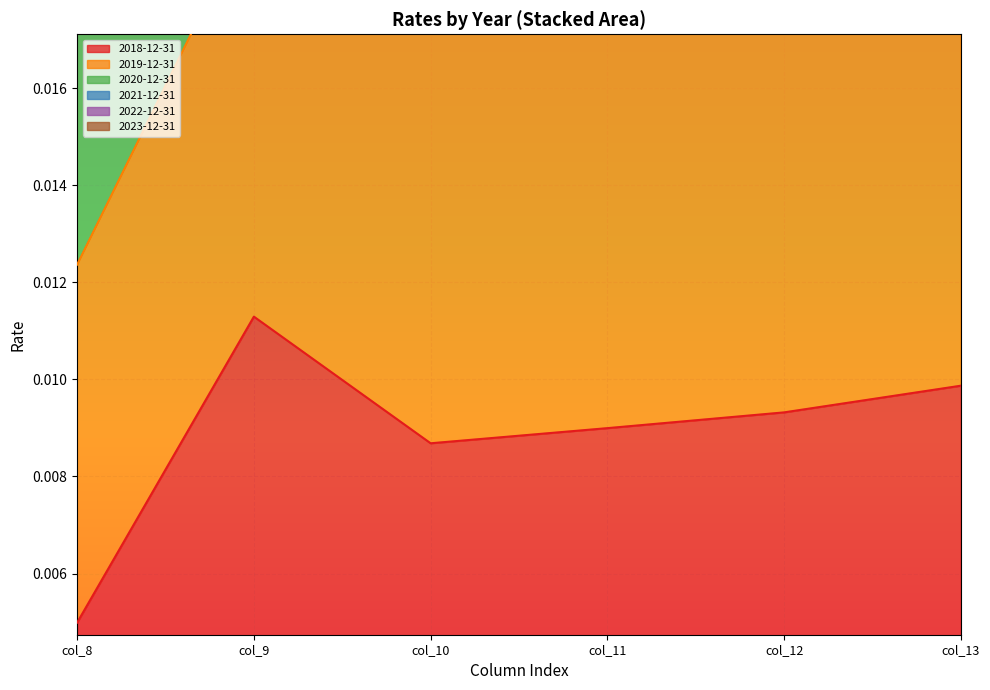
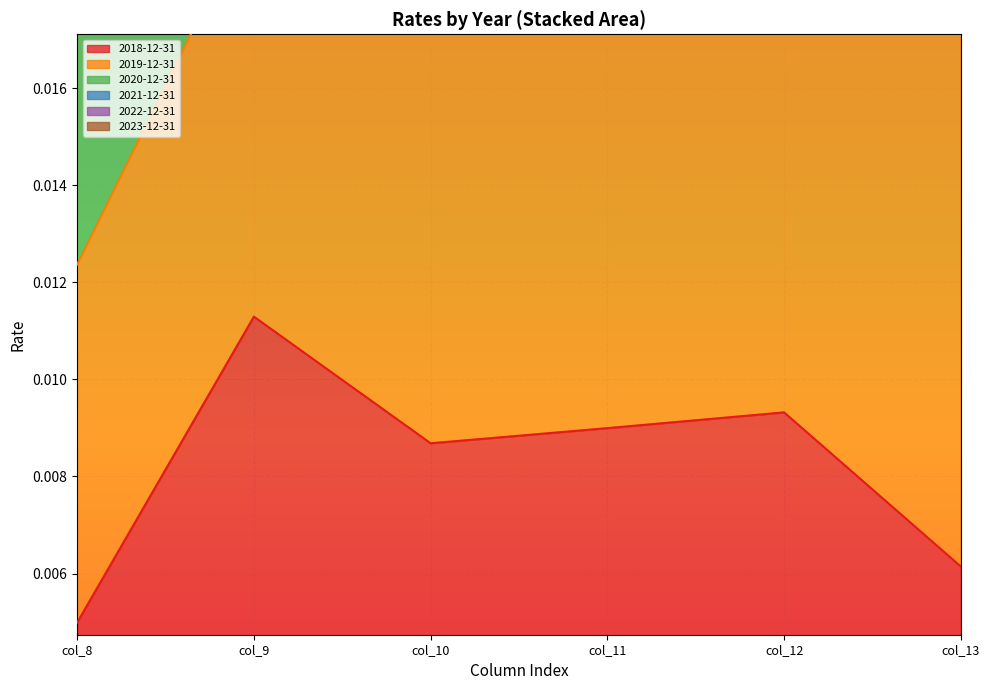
2018-12-31, col_13: 0.0099 -> 0.0061
